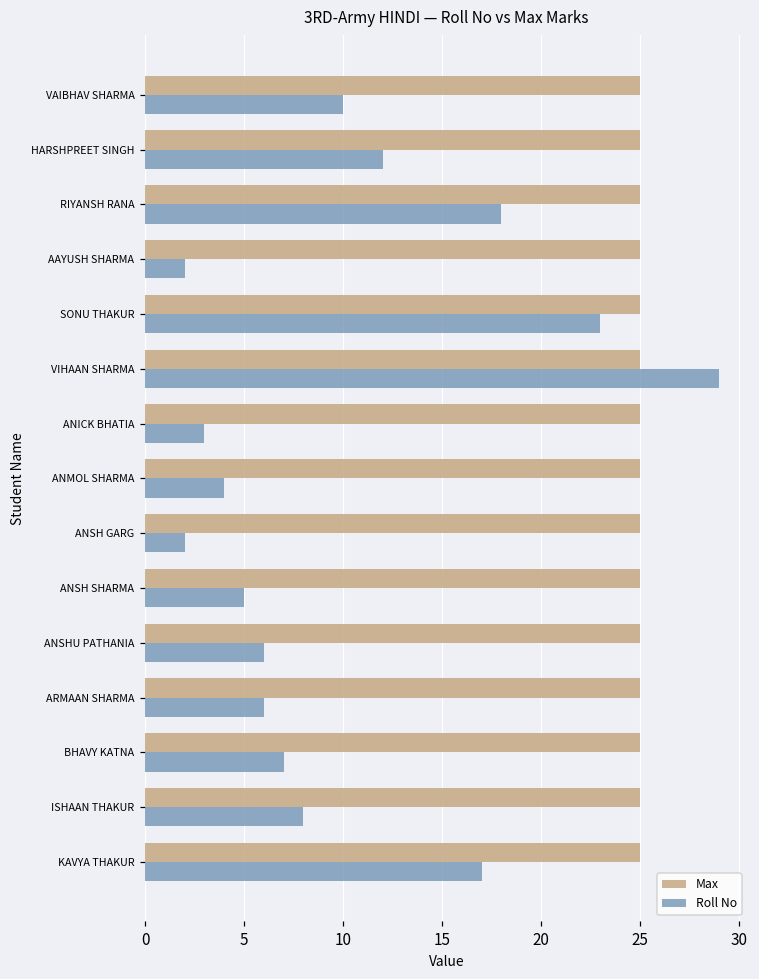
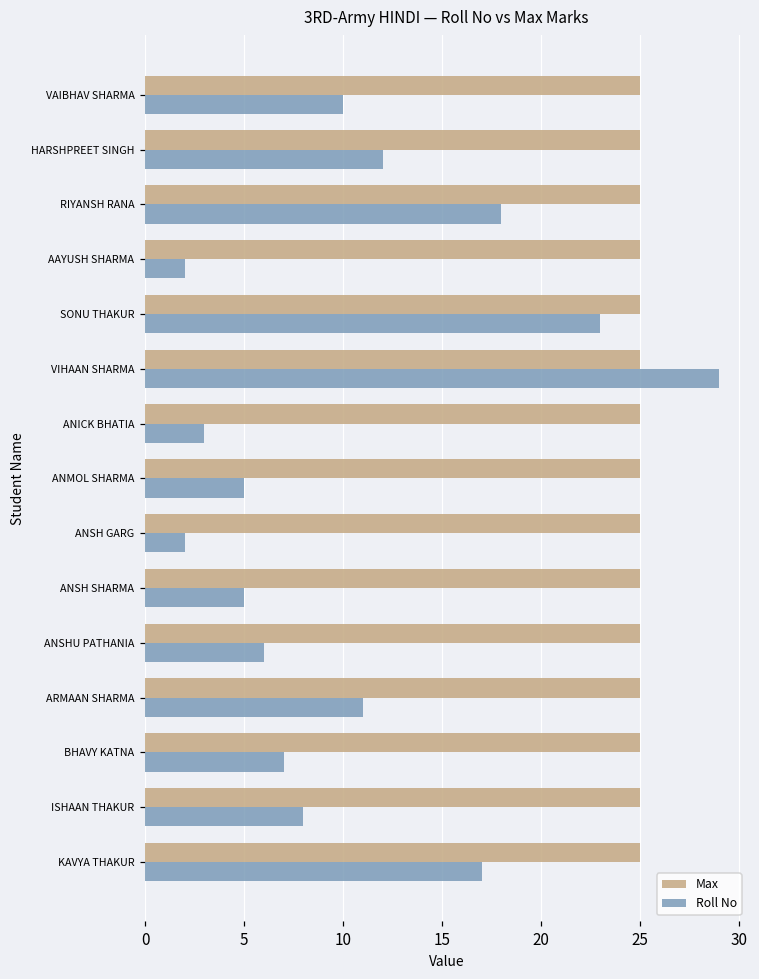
Roll No, ANMOL SHARMA: 4 -> 5
Roll No, ARMAAN SHARMA: 6 -> 11
